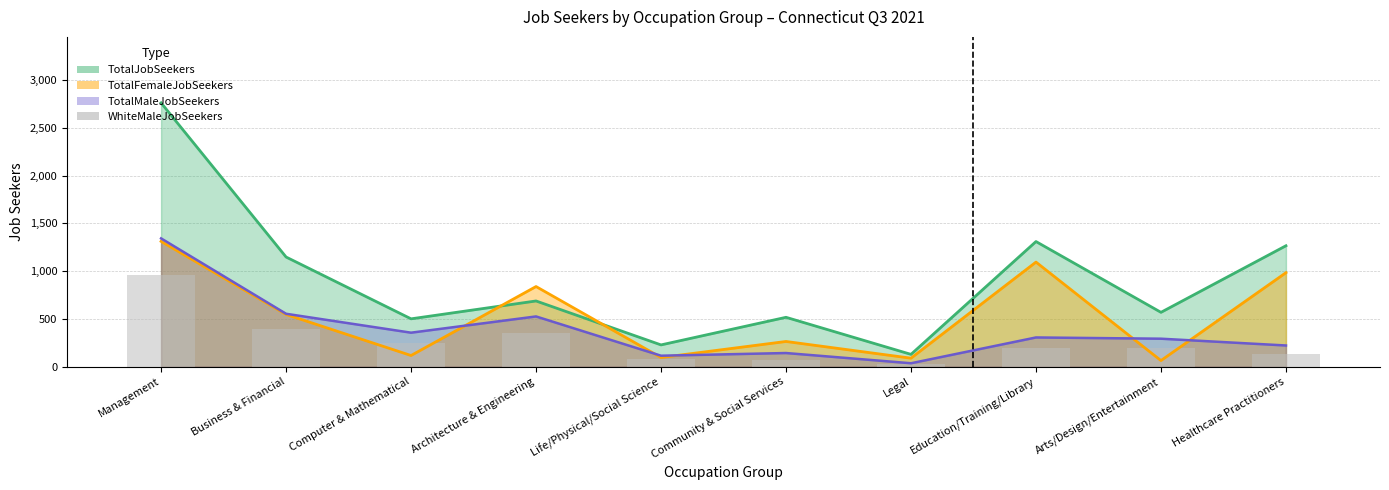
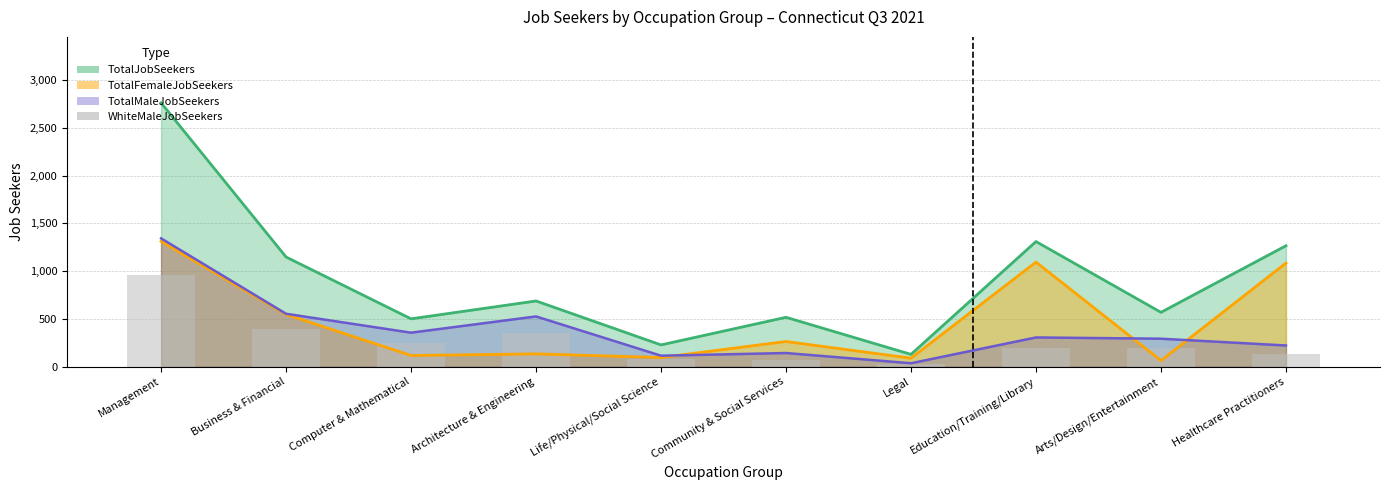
TotalFemaleJobSeekers, Architecture & Engineering: 800 -> 100
TotalFemaleJobSeekers, Healthcare Practitioners: 1,000 -> 1,100
